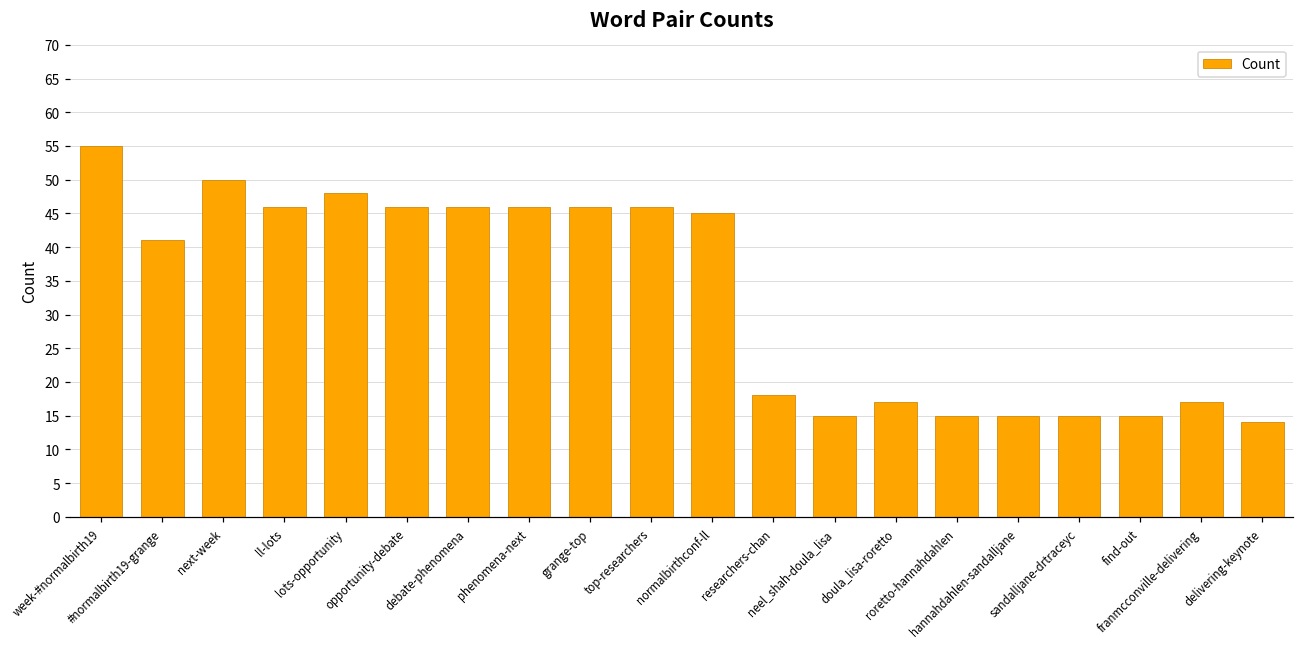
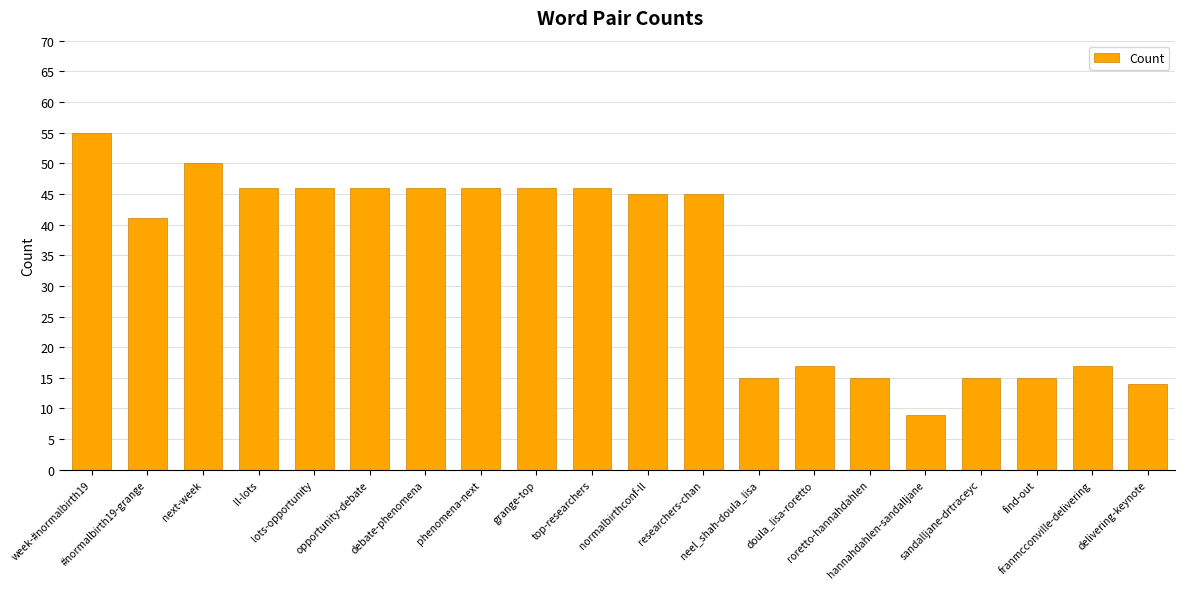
lots-opportunity: 48 -> 46
researchers-chan: 18 -> 45
hannahdahlen-sandalljane: 15 -> 9
